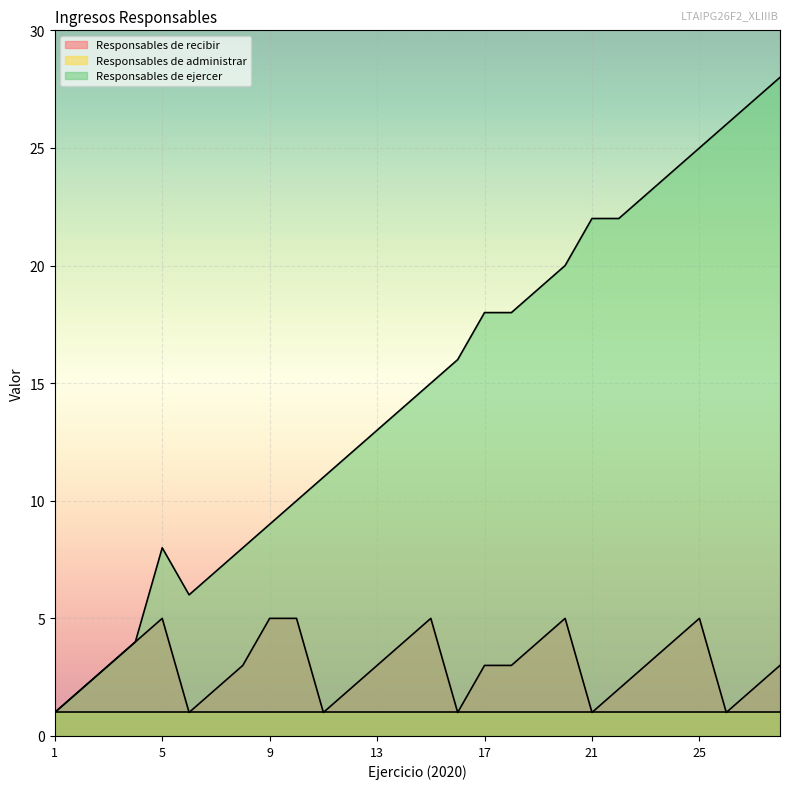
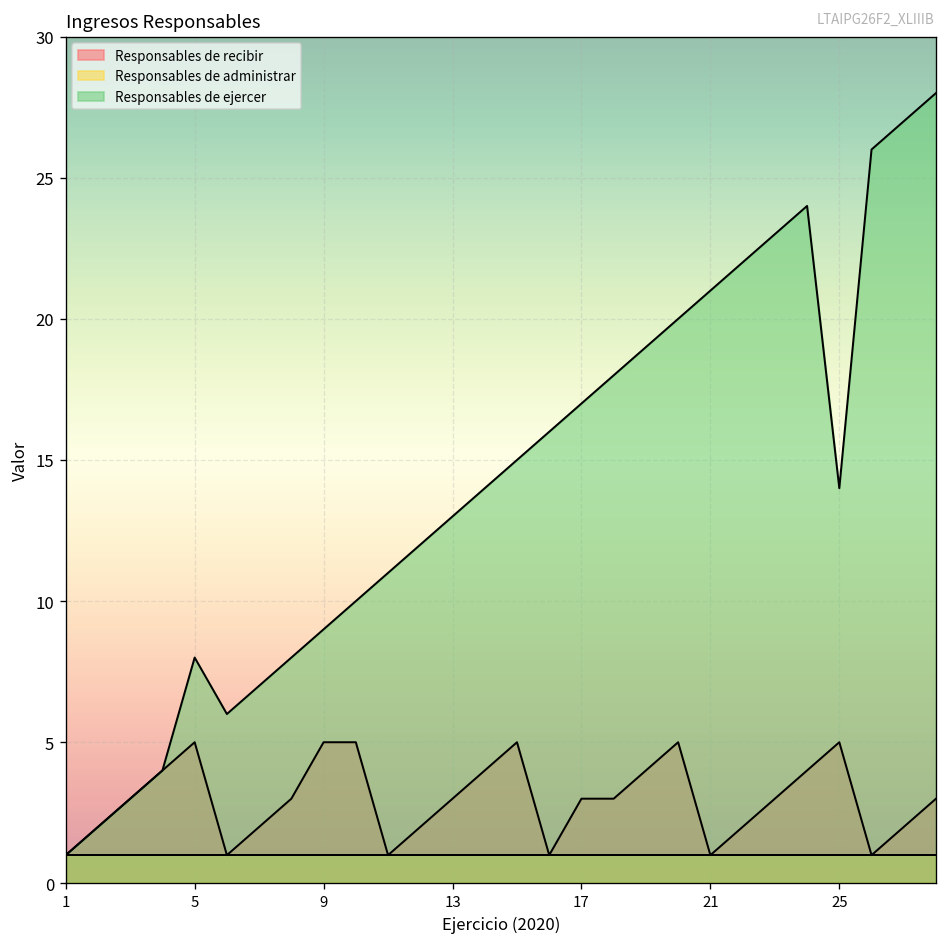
Responsables de ejercer, 17: 18 -> 17
Responsables de ejercer, 21: 22 -> 21
Responsables de ejercer, 25: 25 -> 14
